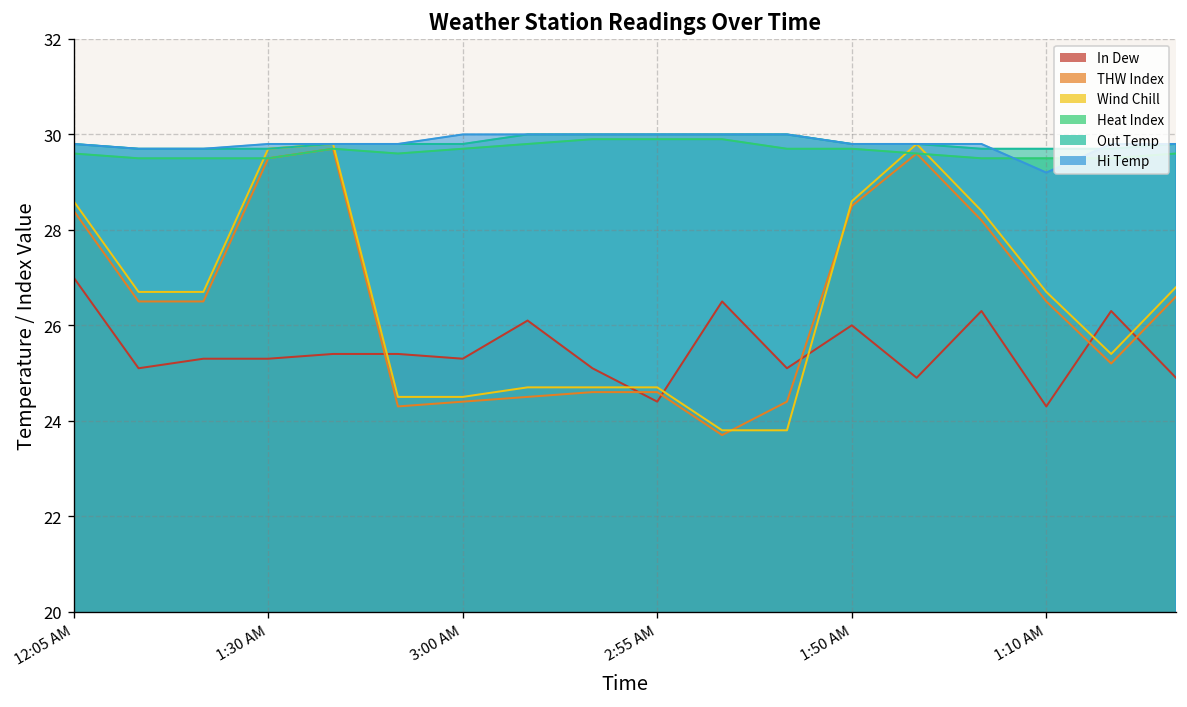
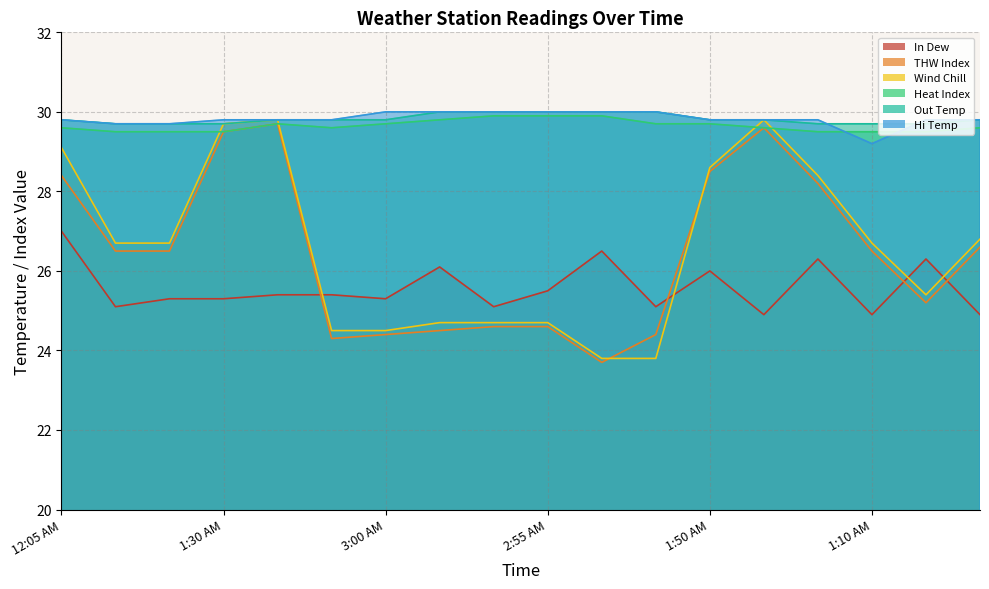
Wind Chill, 12:05 AM: 28.6 -> 29.1
In Dew, 2:55 AM: 24.4 -> 25.5
In Dew, 1:10 AM: 24.3 -> 24.9
